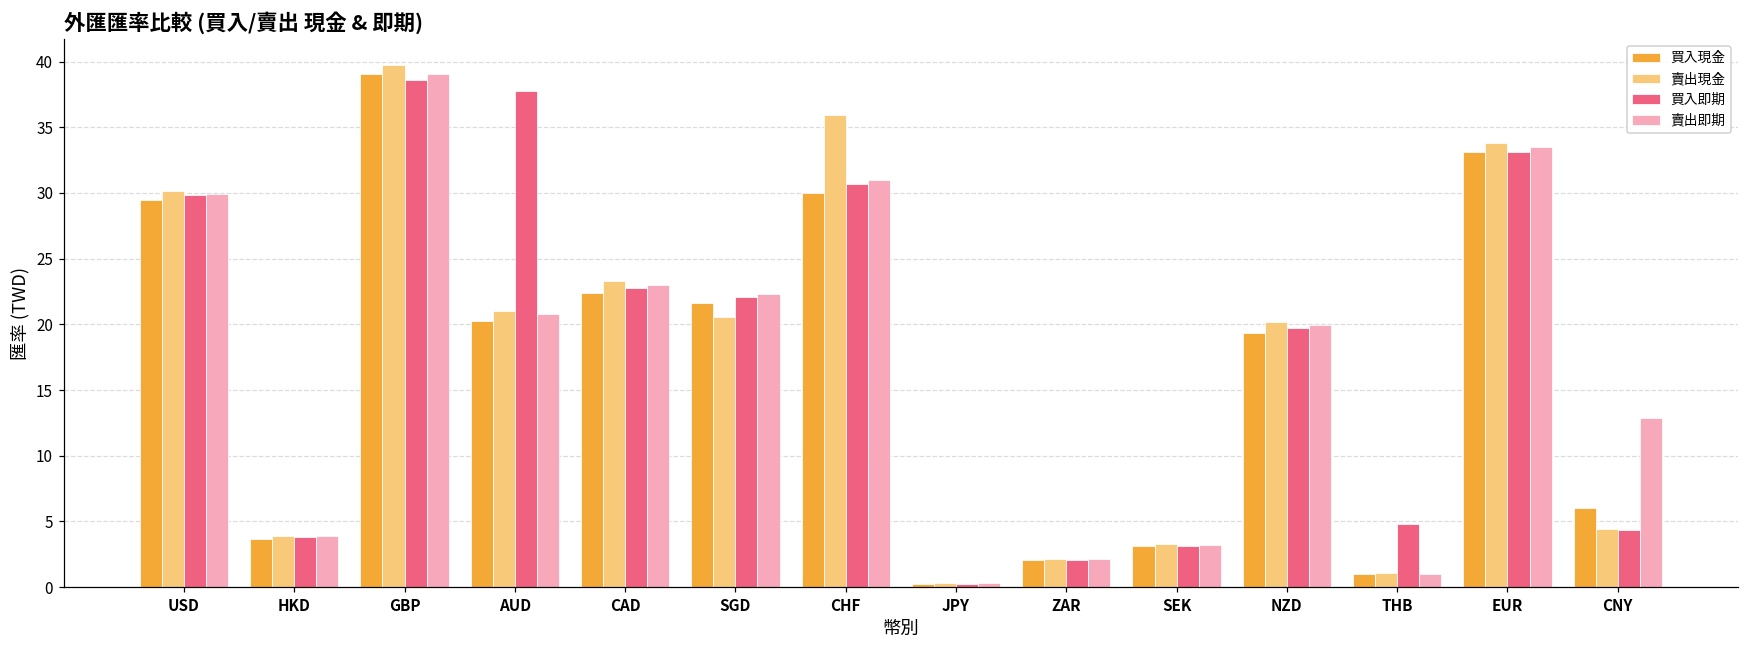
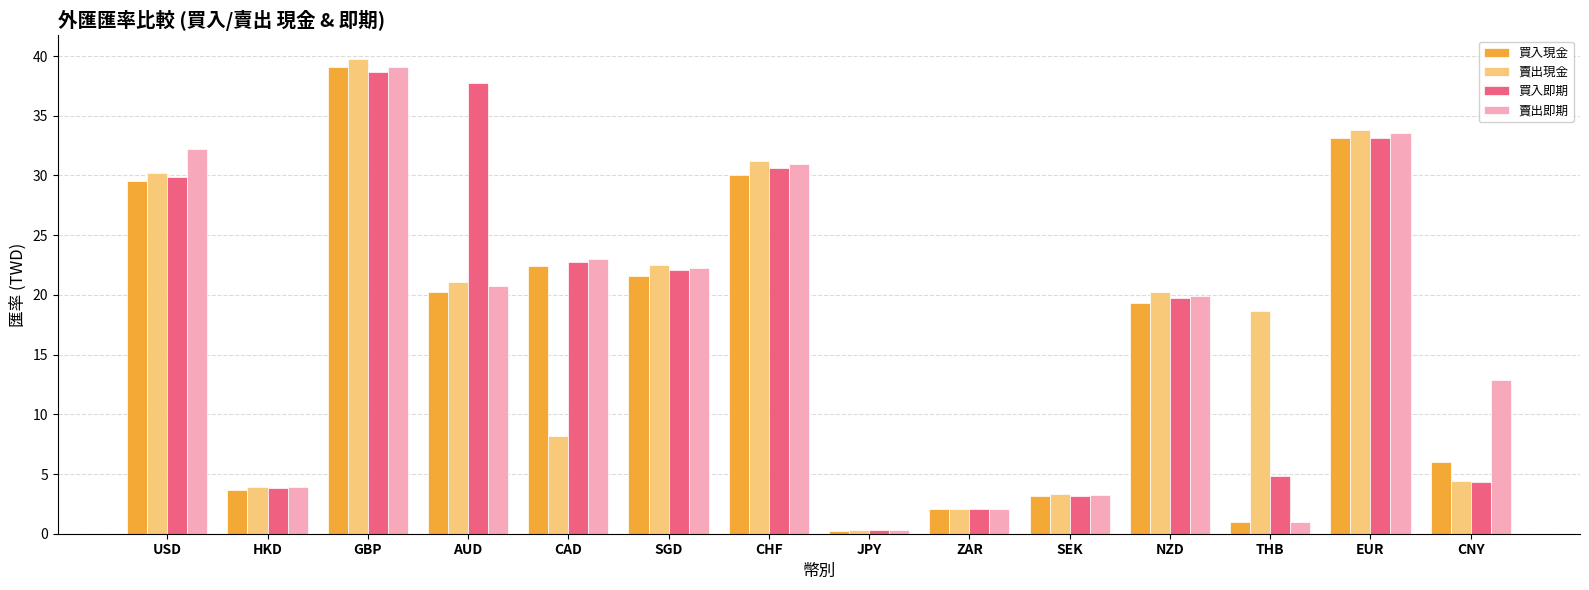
賣出即期, USD: 29.9 -> 32.2
賣出現金, CAD: 23.3 -> 8.2
賣出現金, SGD: 20.6 -> 22.5
賣出現金, CHF: 35.9 -> 31.2
賣出現金, THB: 1.1 -> 18.6
